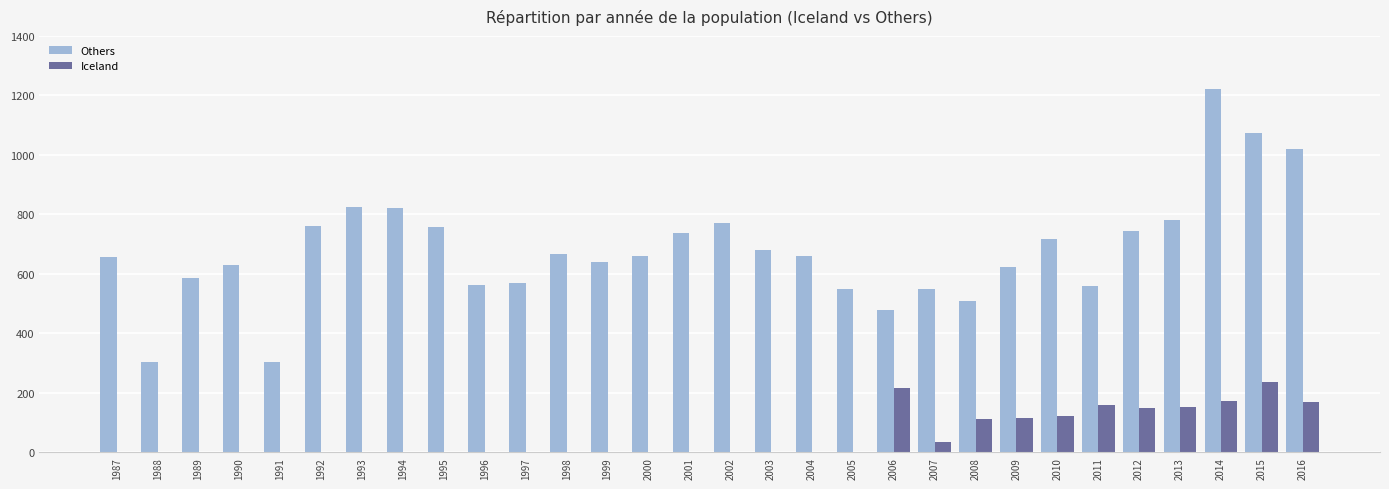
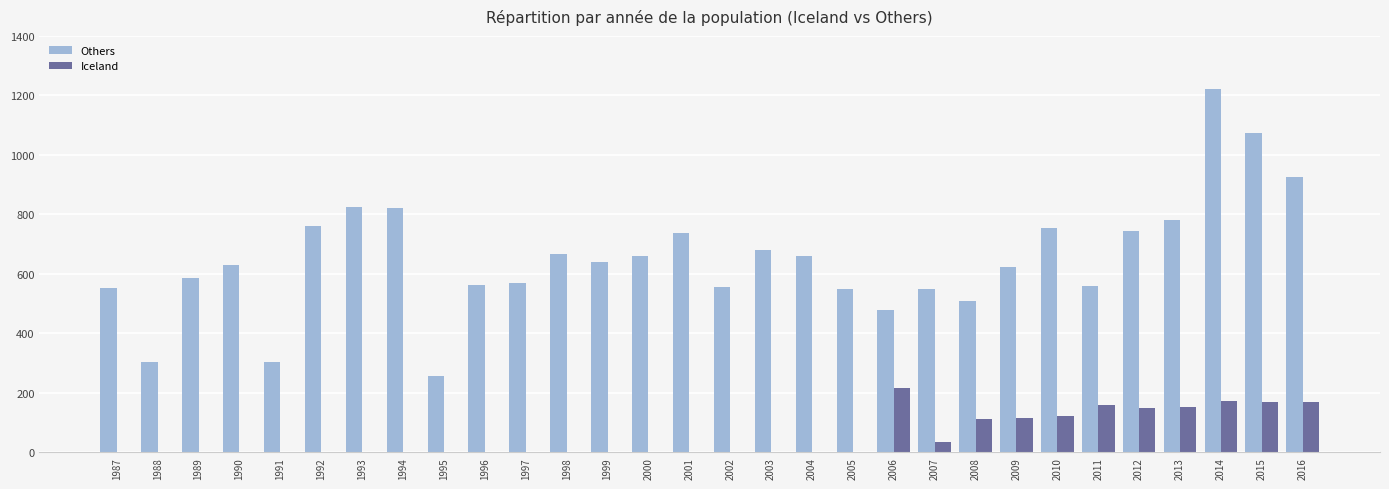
Others, 1987: 660 -> 550
Others, 1995: 760 -> 260
Others, 2002: 770 -> 560
Others, 2010: 720 -> 750
Iceland, 2015: 240 -> 170
Others, 2016: 1020 -> 920
